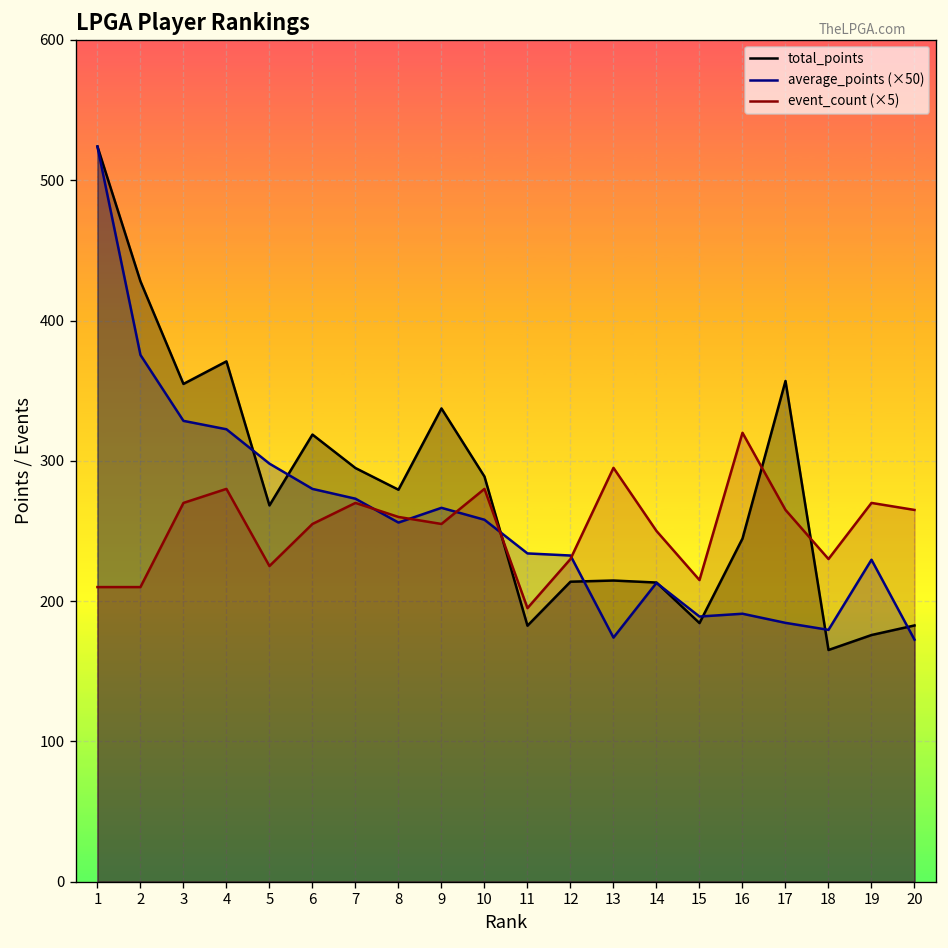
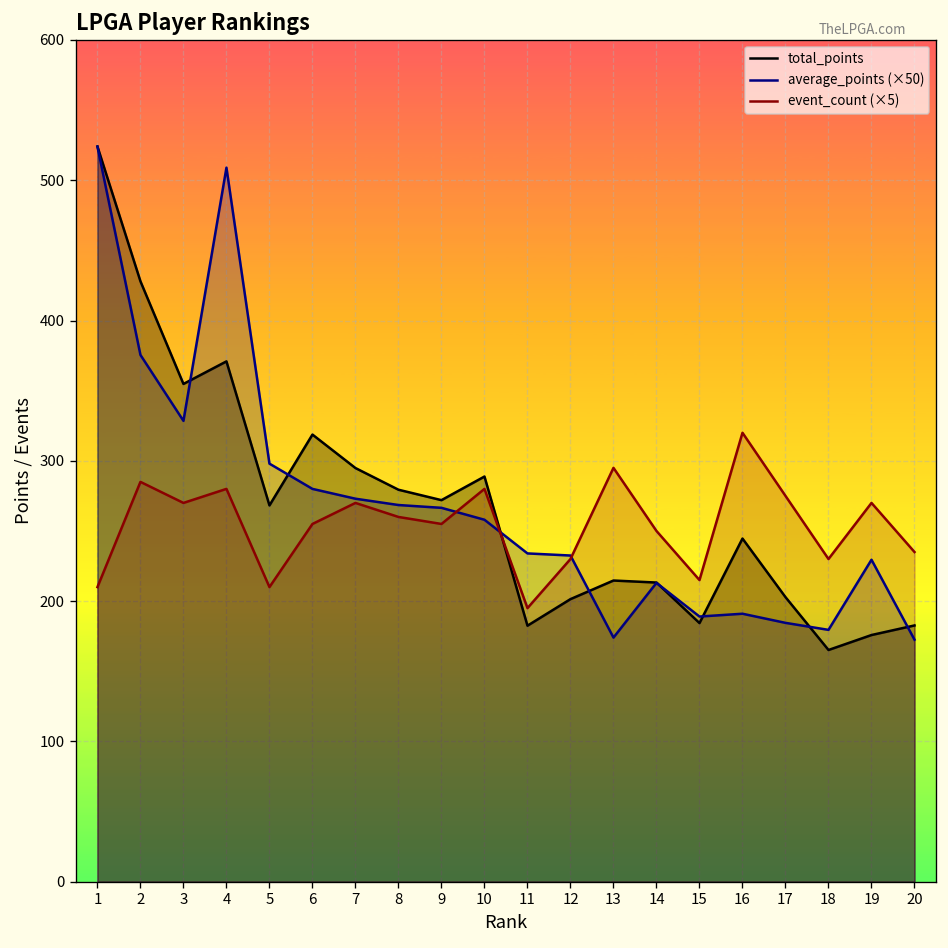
event_count (×5), 2: 210 -> 285
average_points (×50), 4: 323 -> 509
event_count (×5), 5: 225 -> 210
average_points (×50), 8: 256 -> 269
total_points, 9: 337 -> 272
total_points, 12: 214 -> 201
total_points, 17: 357 -> 203
event_count (×5), 17: 265 -> 275
event_count (×5), 20: 265 -> 235
